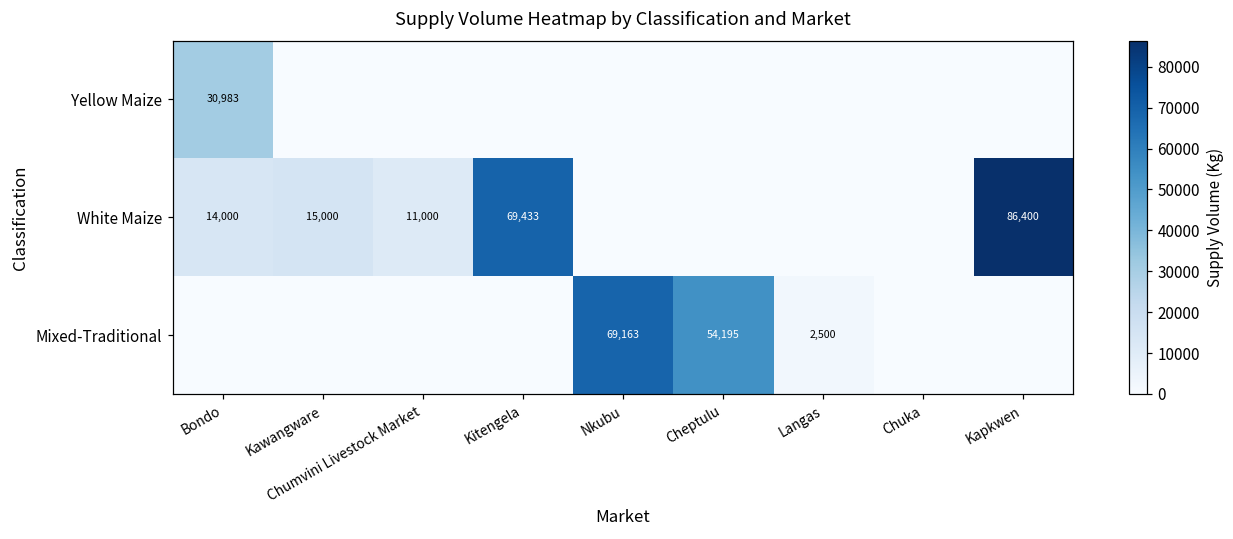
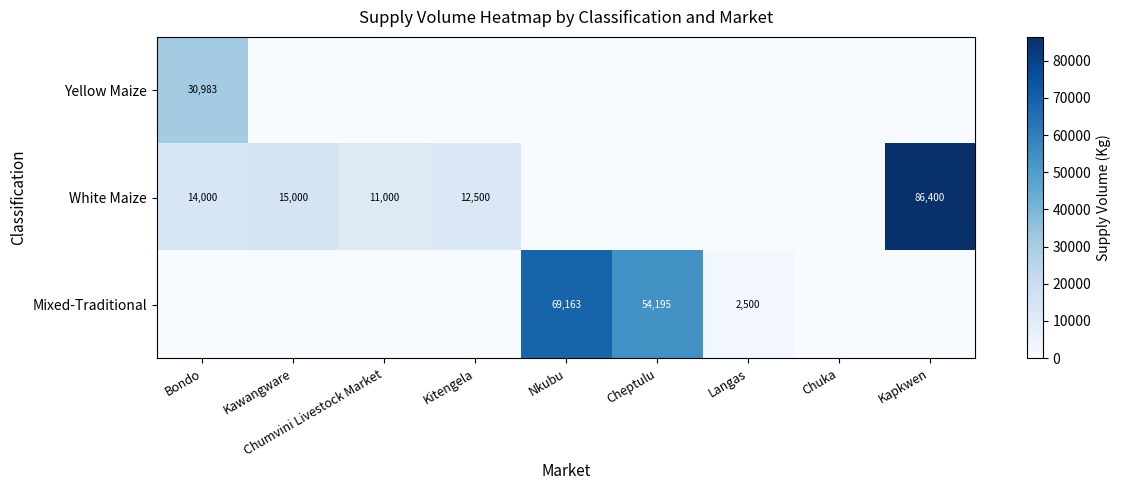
White Maize, Kitengela: 69,433 -> 12,500
